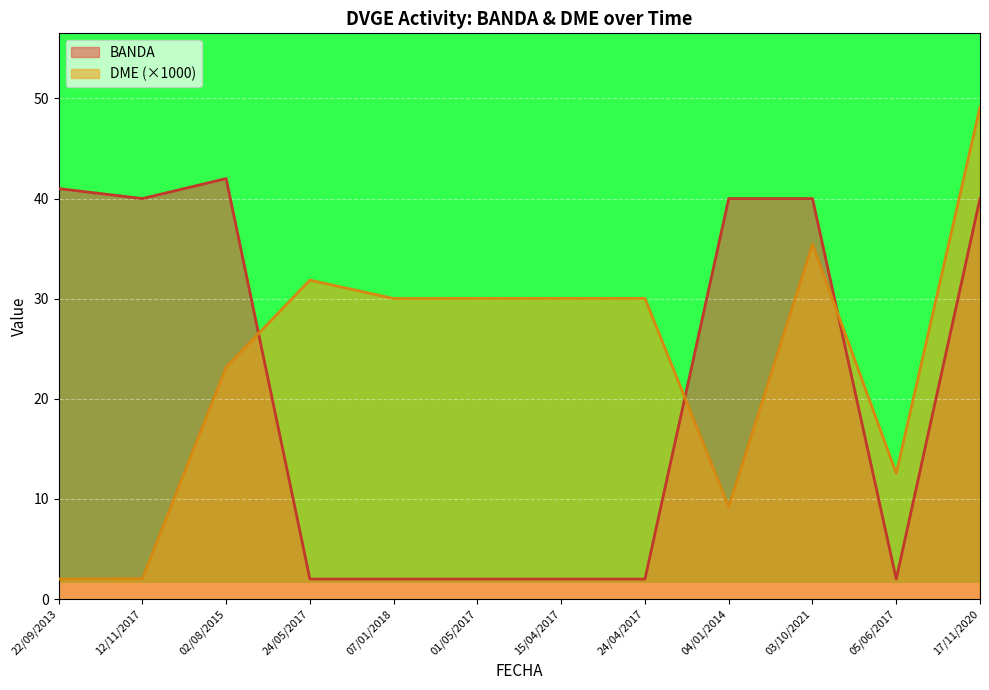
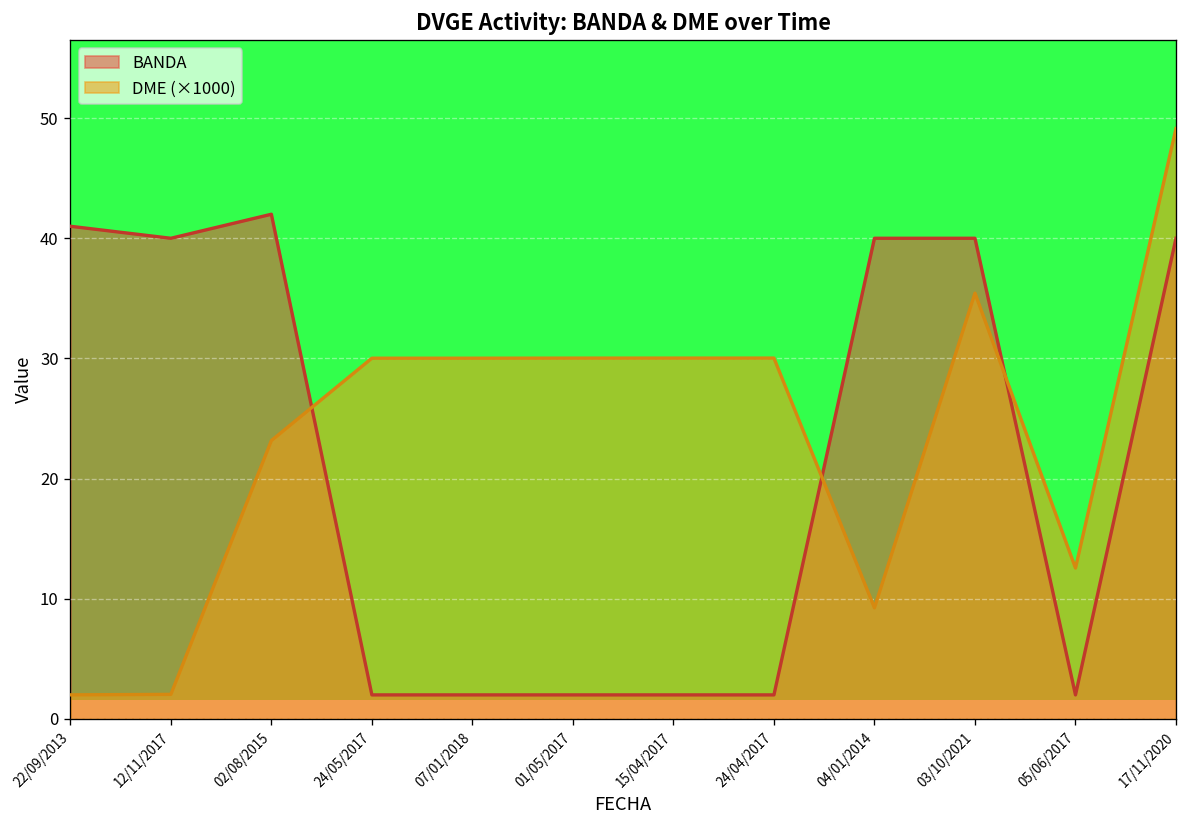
DME (×1000), 24/05/2017: 31.9 -> 30.0
